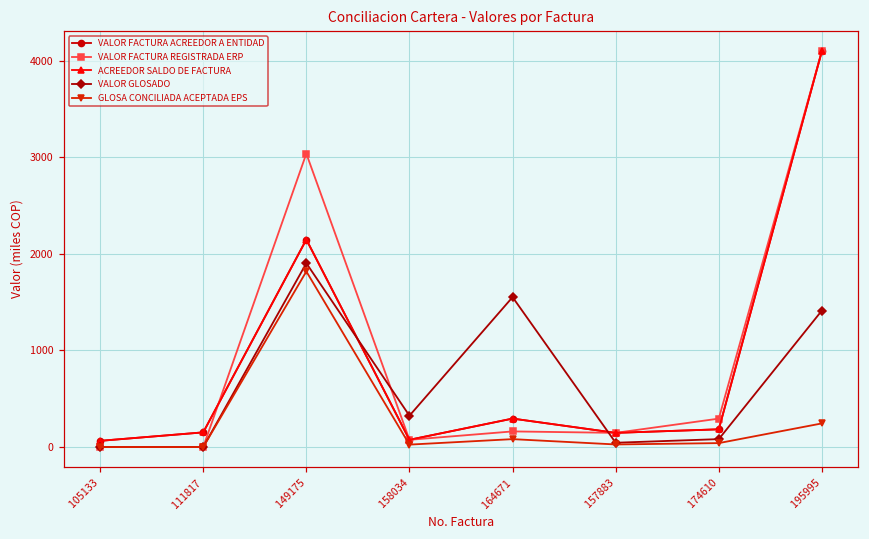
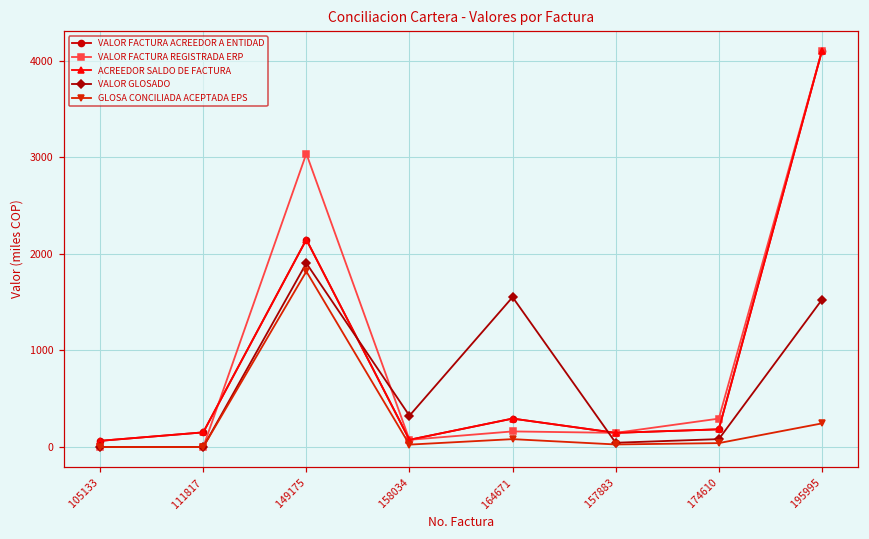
VALOR GLOSADO, 195995: 1400 -> 1500
